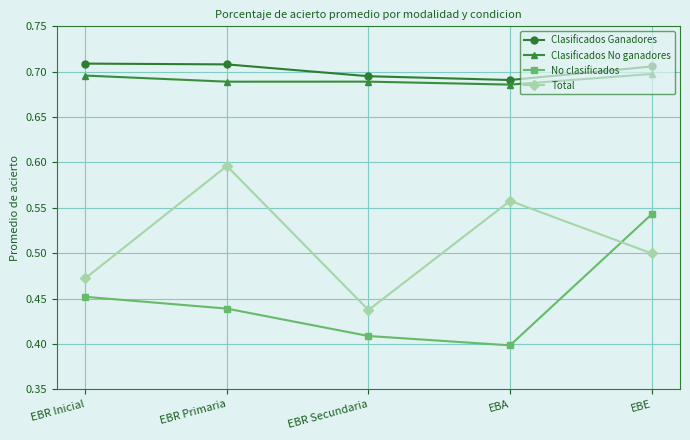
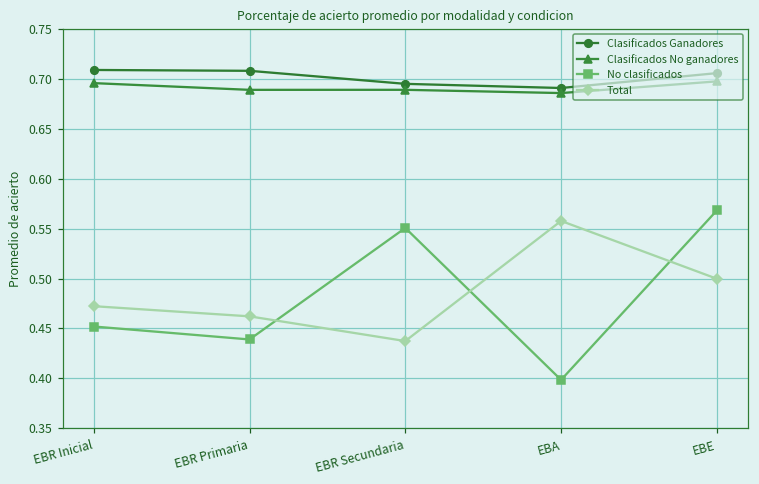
Total, EBR Primaria: 0.60 -> 0.46
No clasificados, EBR Secundaria: 0.41 -> 0.55
No clasificados, EBE: 0.54 -> 0.57
